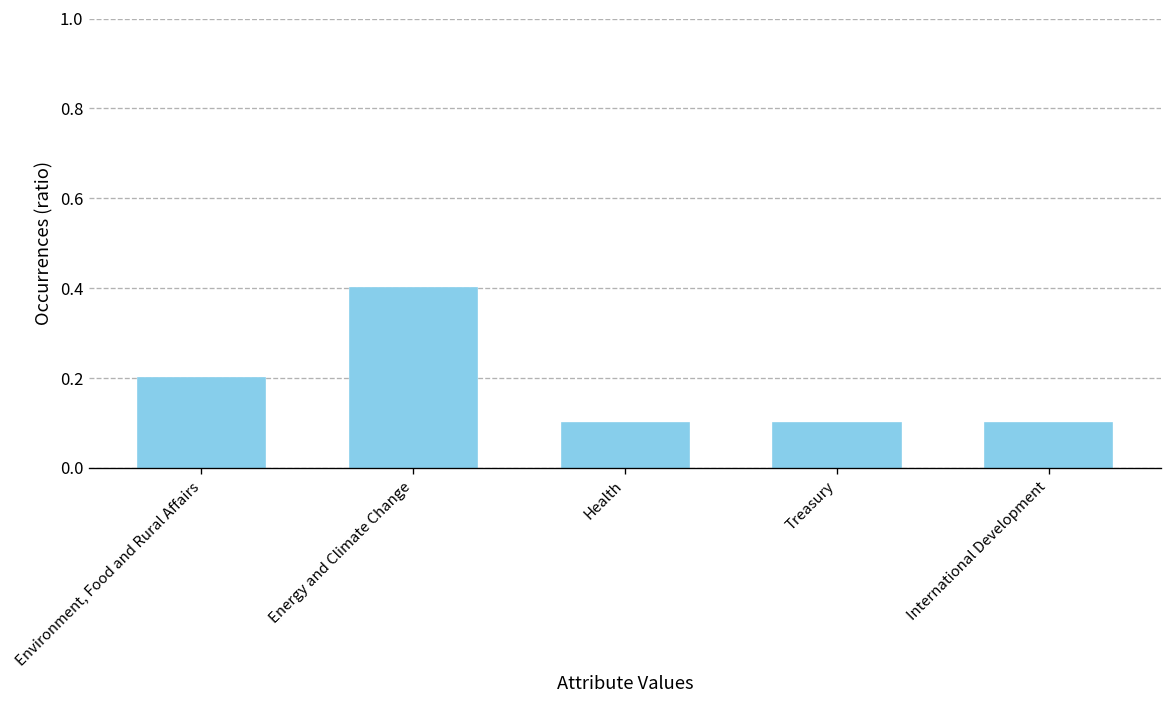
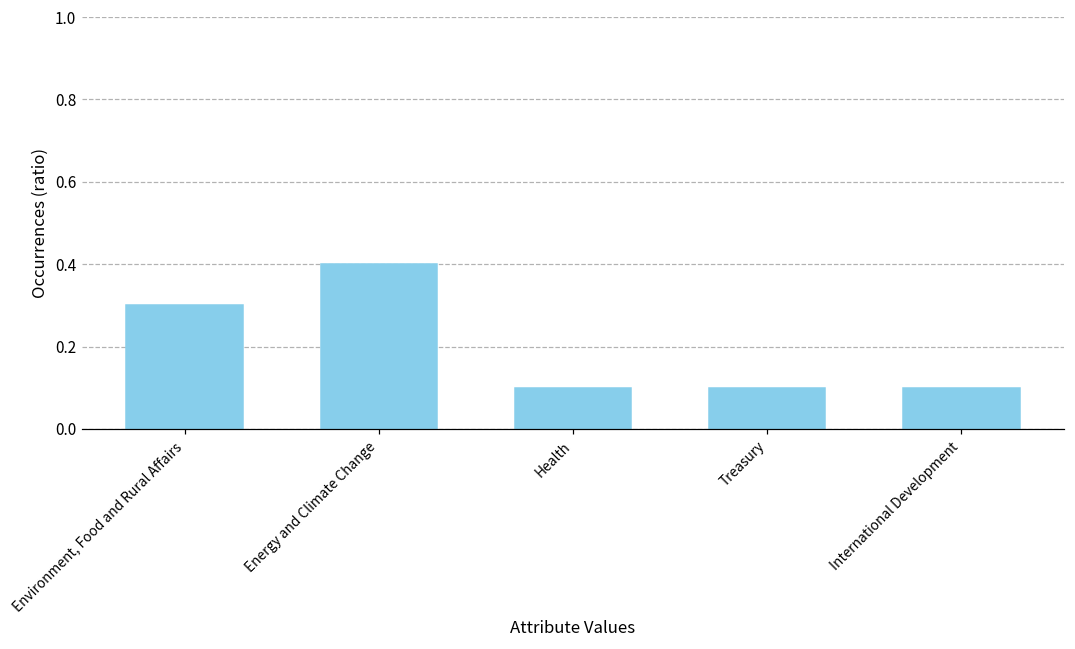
Environment, Food and Rural Affairs: 0.20 -> 0.30
